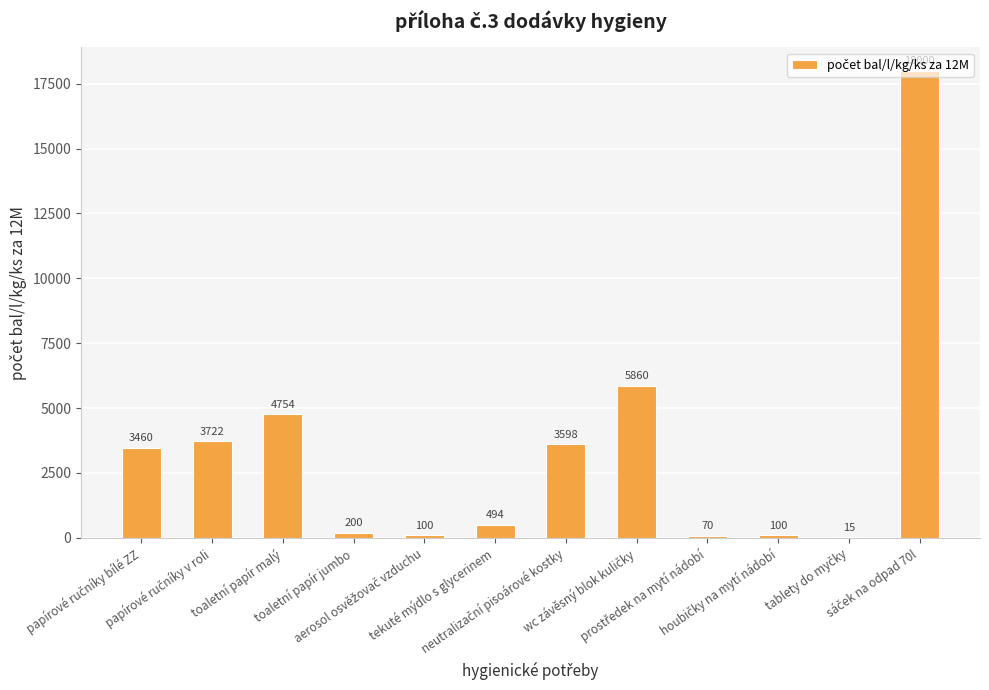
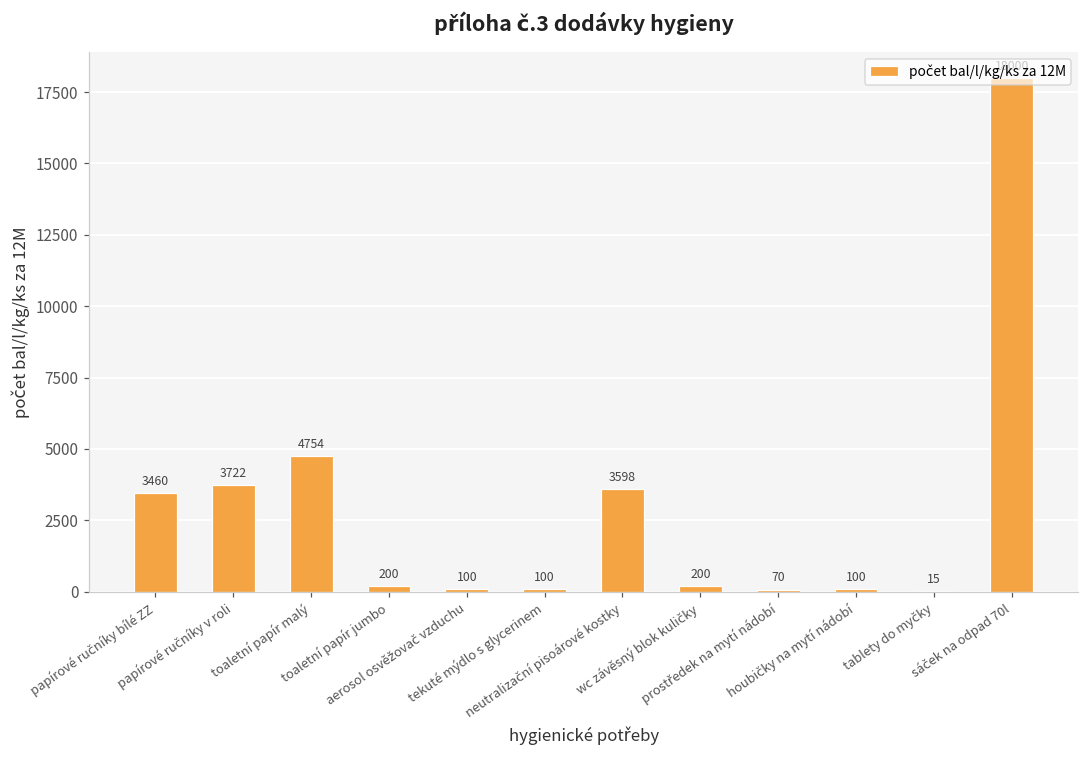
tekuté mýdlo s glycerinem: 494 -> 100
wc závěsný blok kuličky: 5860 -> 200
